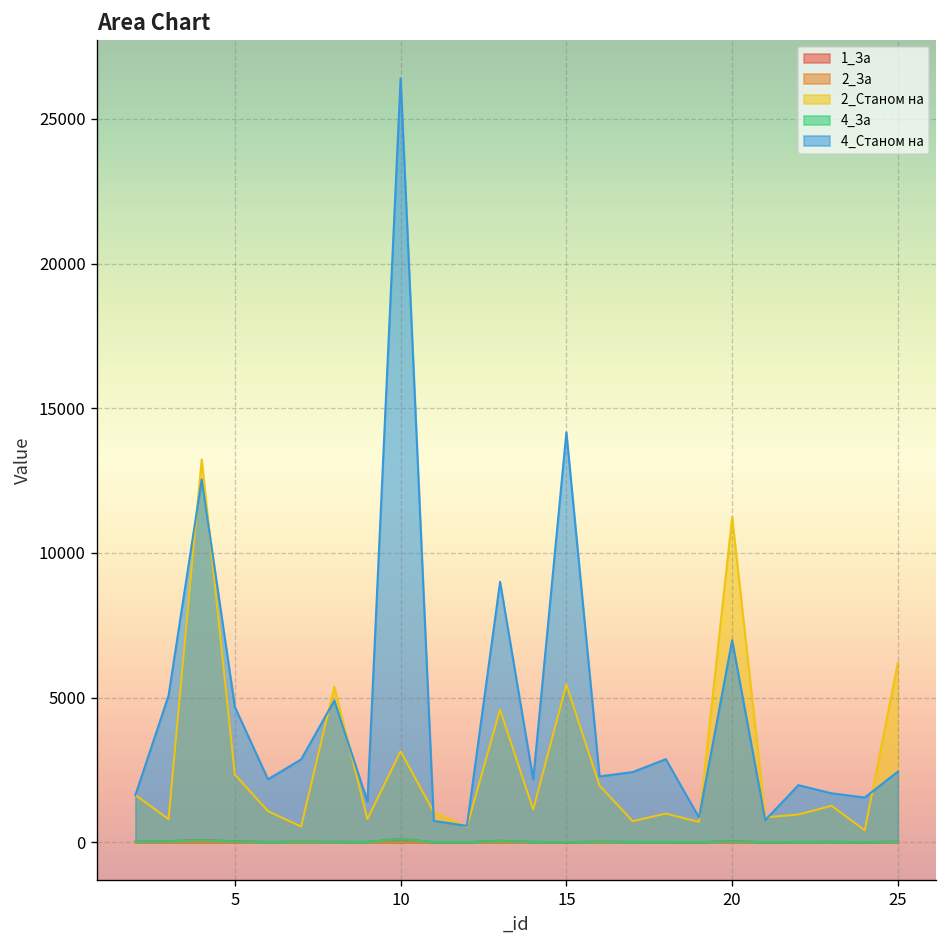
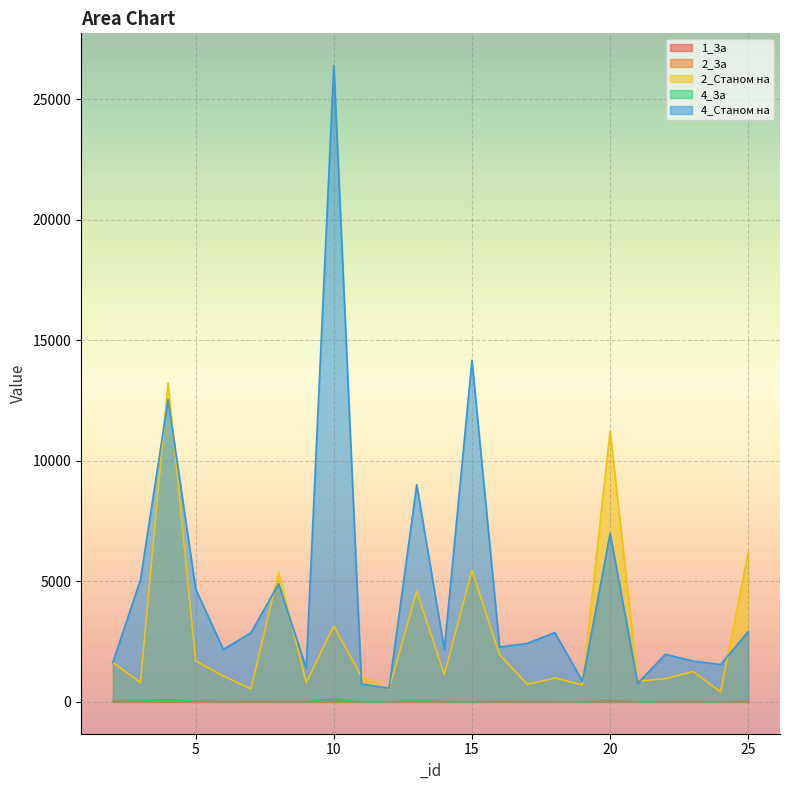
2_Станом на, 5: 2300 -> 1700
4_Станом на, 25: 2400 -> 2900
